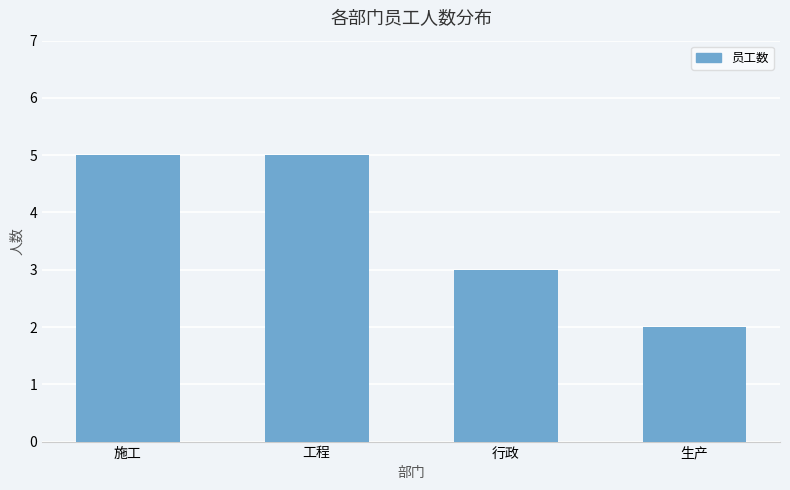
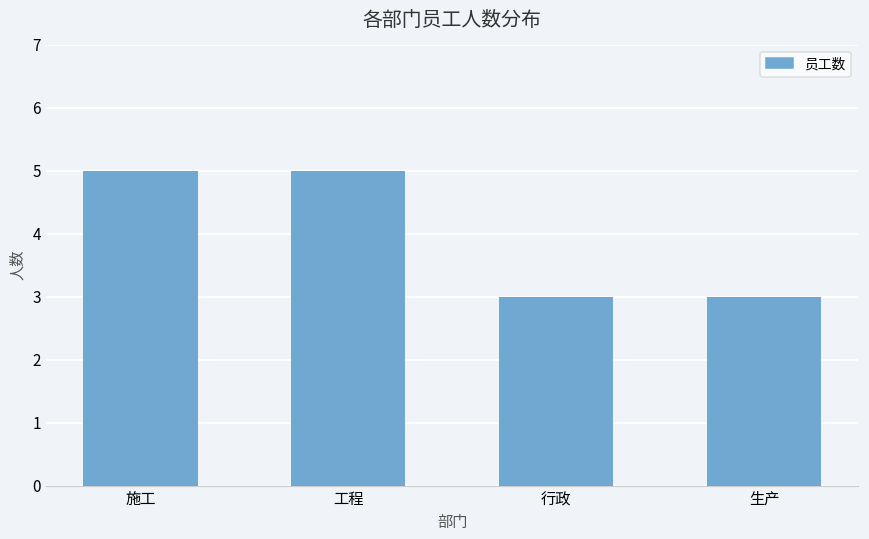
生产: 2 -> 3
